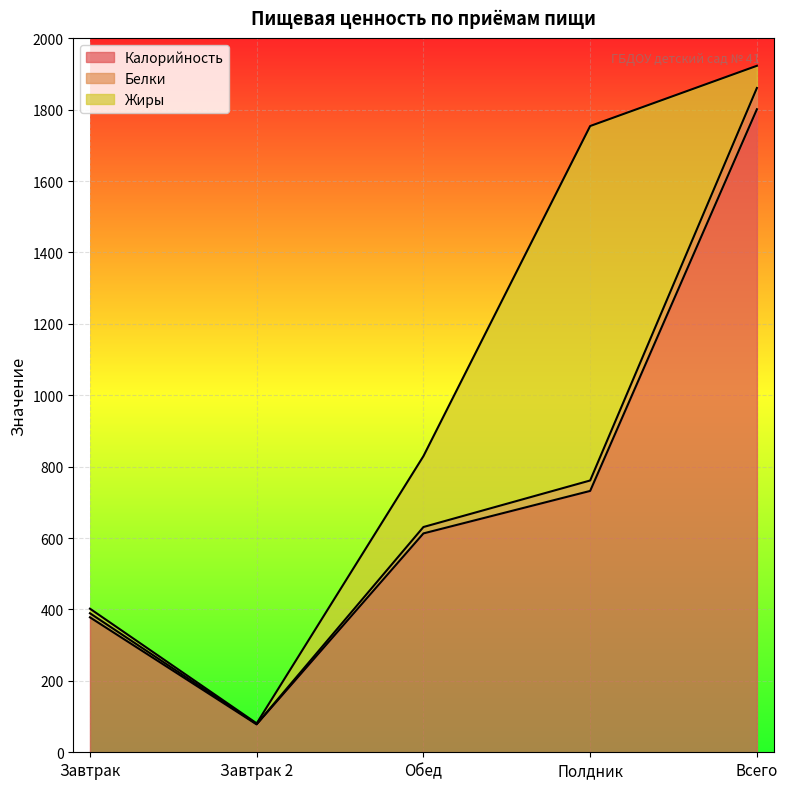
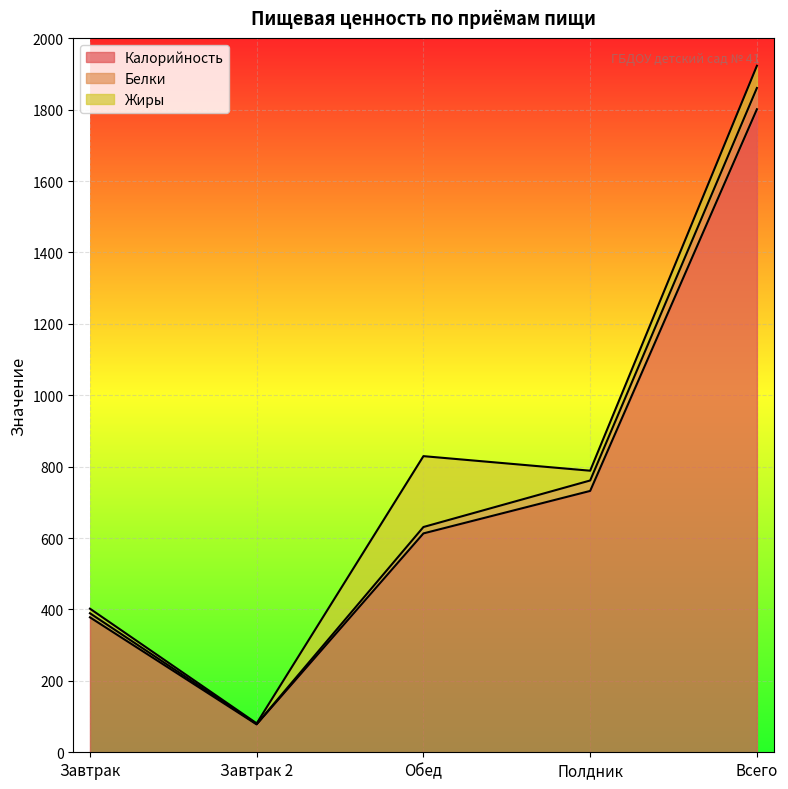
Жиры, Полдник: 990 -> 30
